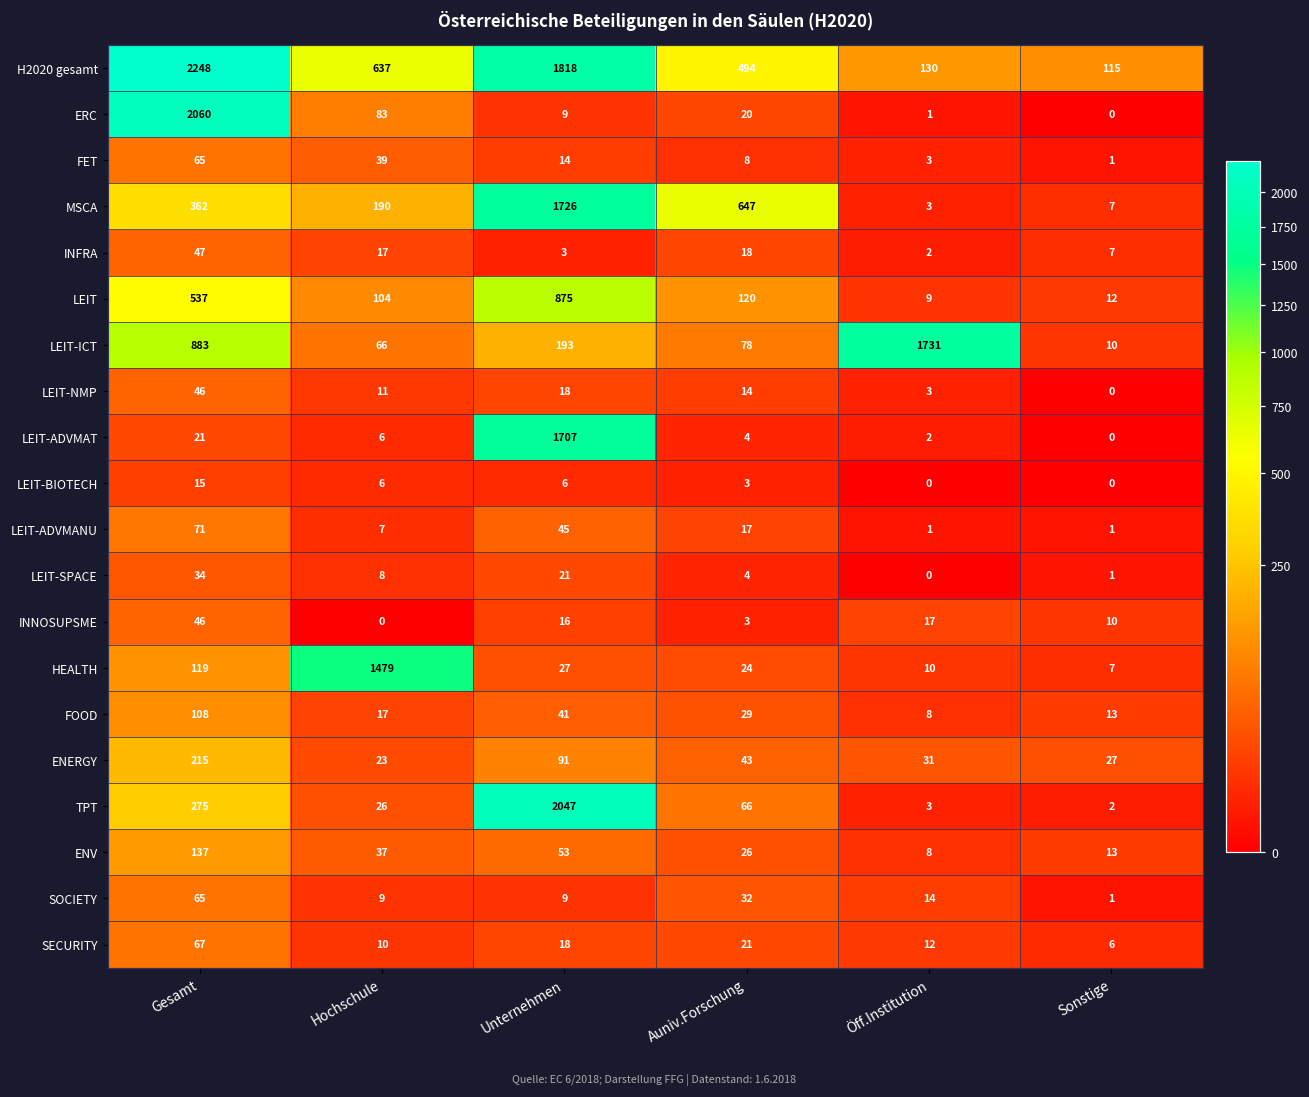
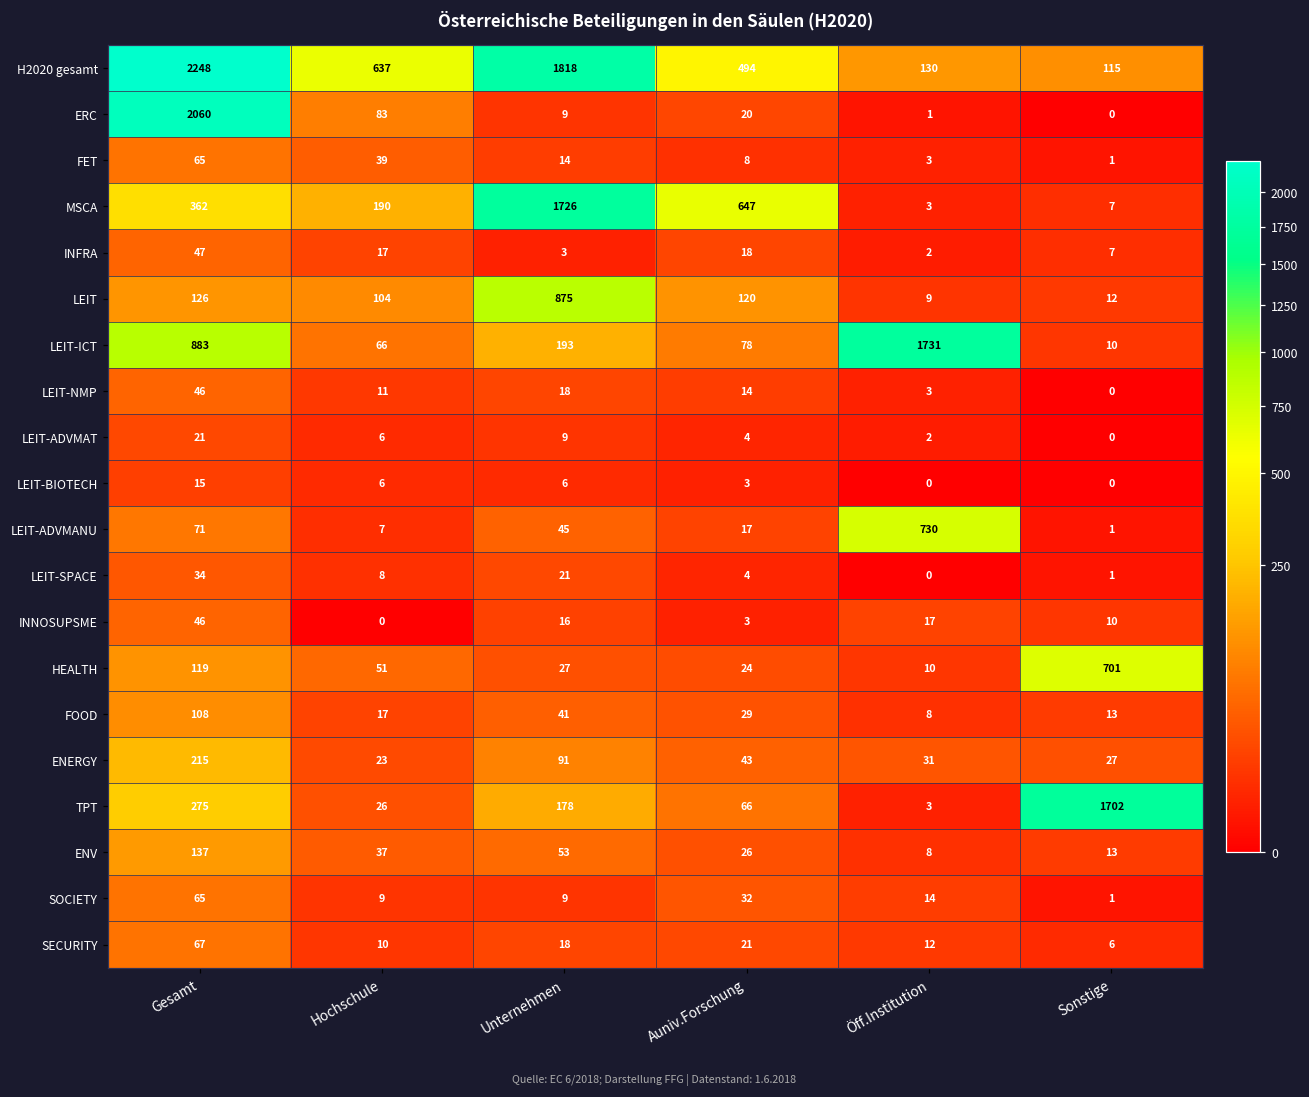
LEIT, Gesamt: 537 -> 126
LEIT-ADVMAT, Unternehmen: 1707 -> 9
LEIT-ADVMANU, Öff.Institution: 1 -> 730
HEALTH, Hochschule: 1479 -> 51
HEALTH, Sonstige: 7 -> 701
TPT, Unternehmen: 2047 -> 178
TPT, Sonstige: 2 -> 1702
